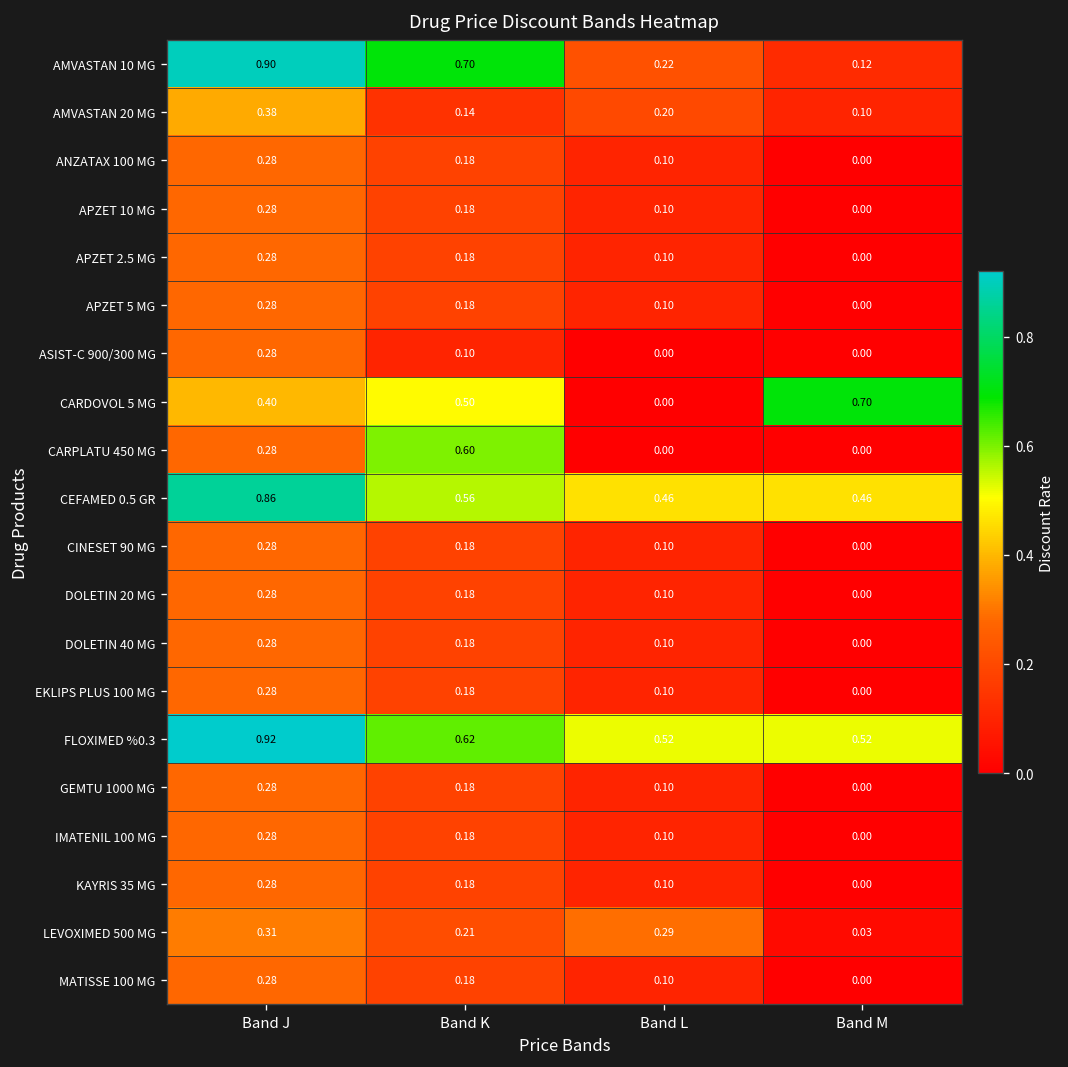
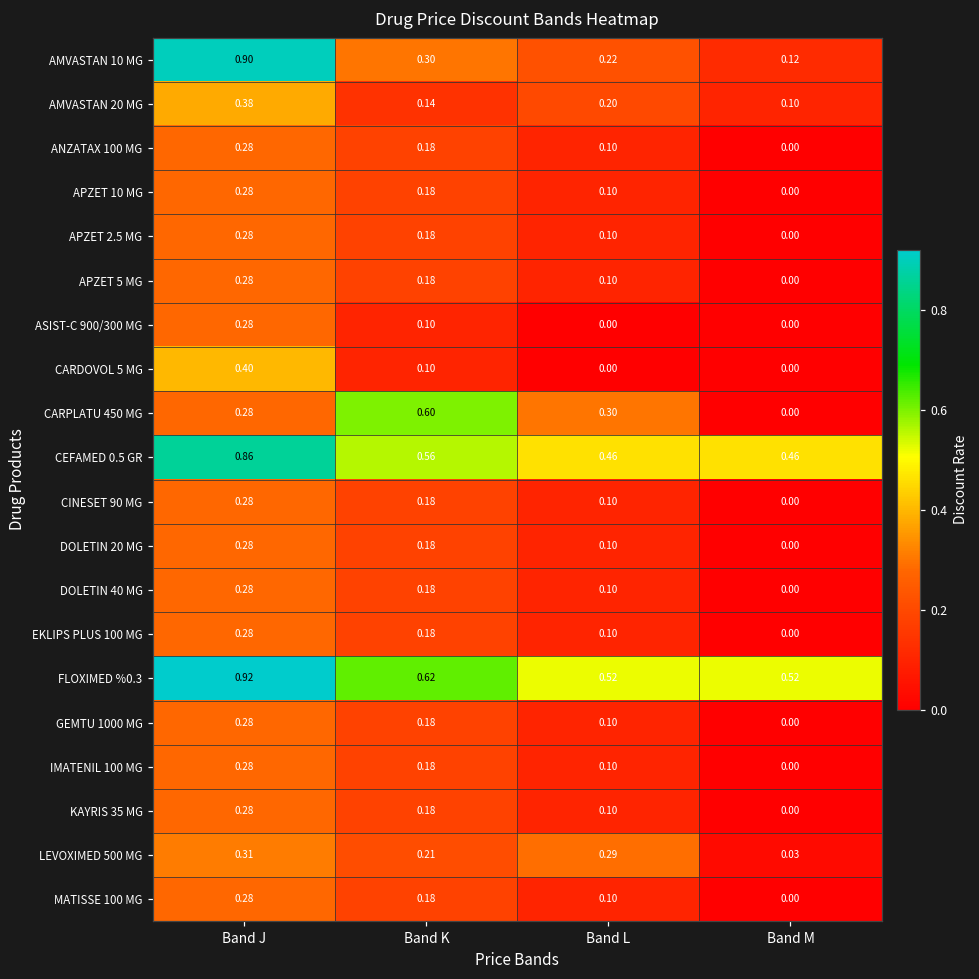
AMVASTAN 10 MG, Band K: 0.70 -> 0.30
CARDOVOL 5 MG, Band K: 0.50 -> 0.10
CARDOVOL 5 MG, Band M: 0.70 -> 0.00
CARPLATU 450 MG, Band L: 0.00 -> 0.30
